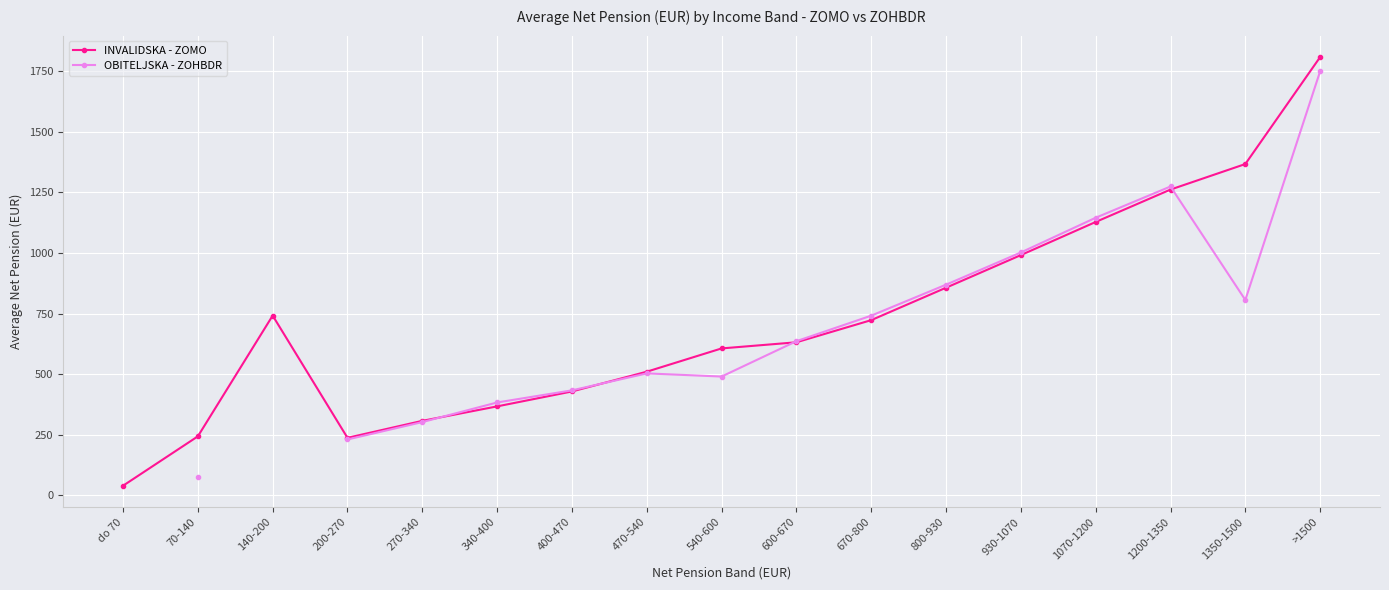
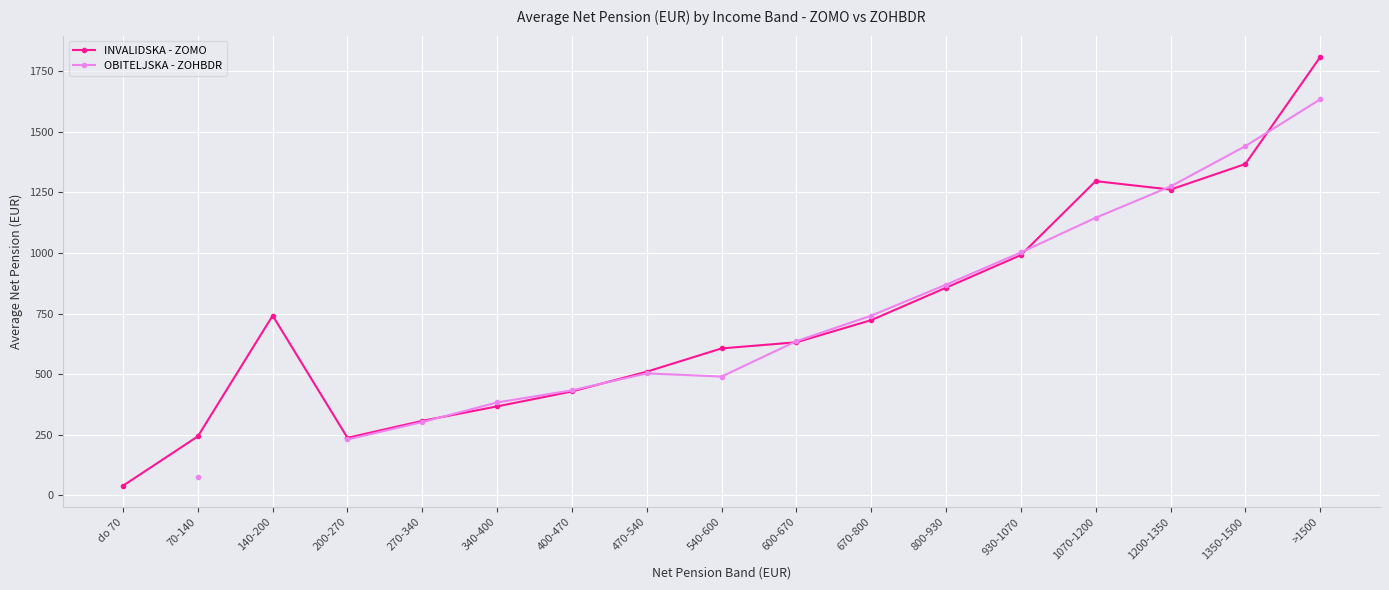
INVALIDSKA - ZOMO, 1070-1200: 1130 -> 1300
OBITELJSKA - ZOHBDR, 1350-1500: 810 -> 1440
OBITELJSKA - ZOHBDR, >1500: 1750 -> 1630
